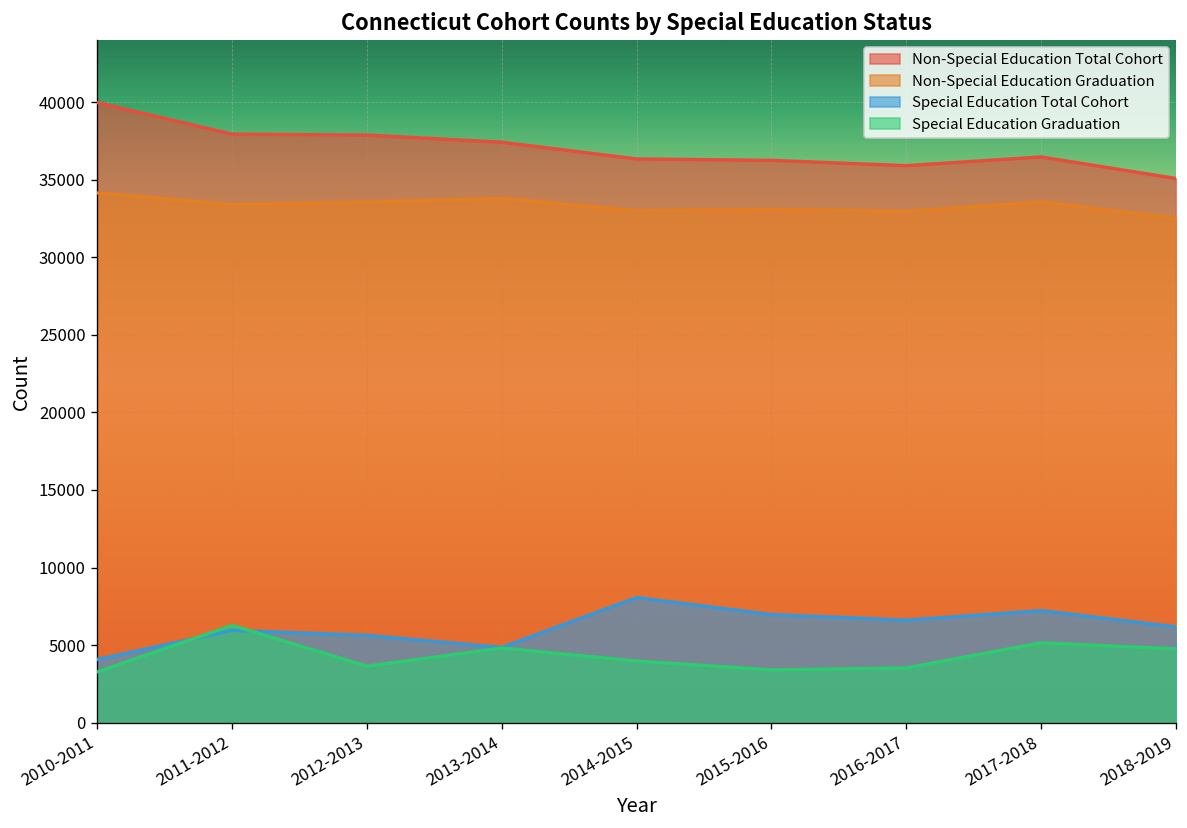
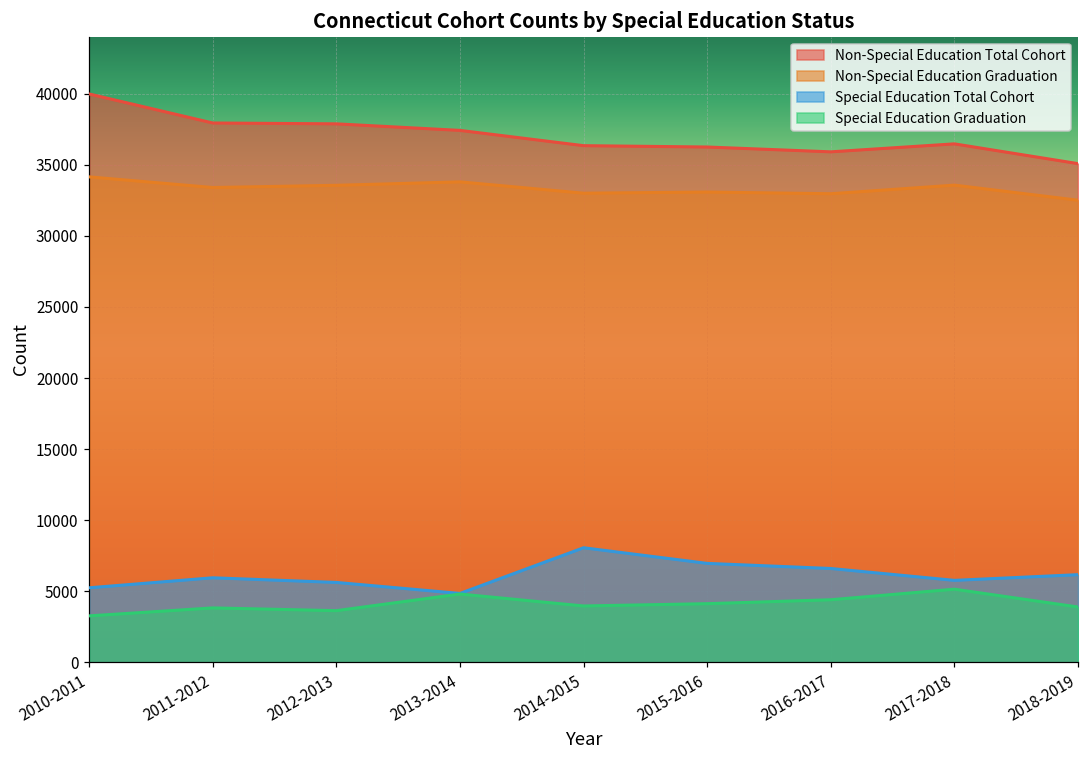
Special Education Total Cohort, 2010-2011: 4100 -> 5200
Special Education Graduation, 2011-2012: 6300 -> 3800
Special Education Graduation, 2015-2016: 3400 -> 4100
Special Education Graduation, 2016-2017: 3500 -> 4400
Special Education Total Cohort, 2017-2018: 7200 -> 5800
Special Education Graduation, 2018-2019: 4800 -> 3900
